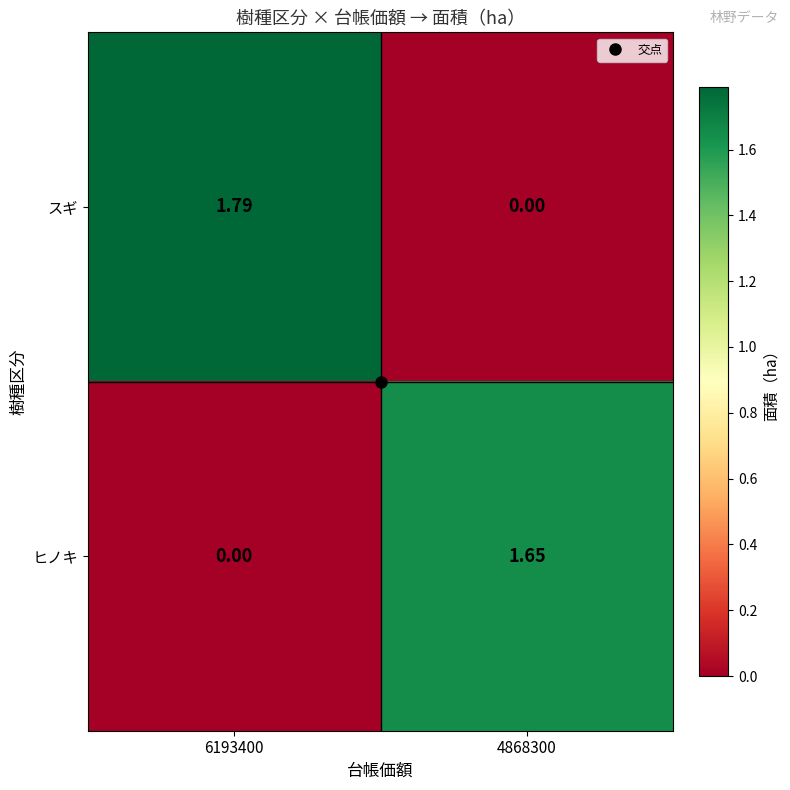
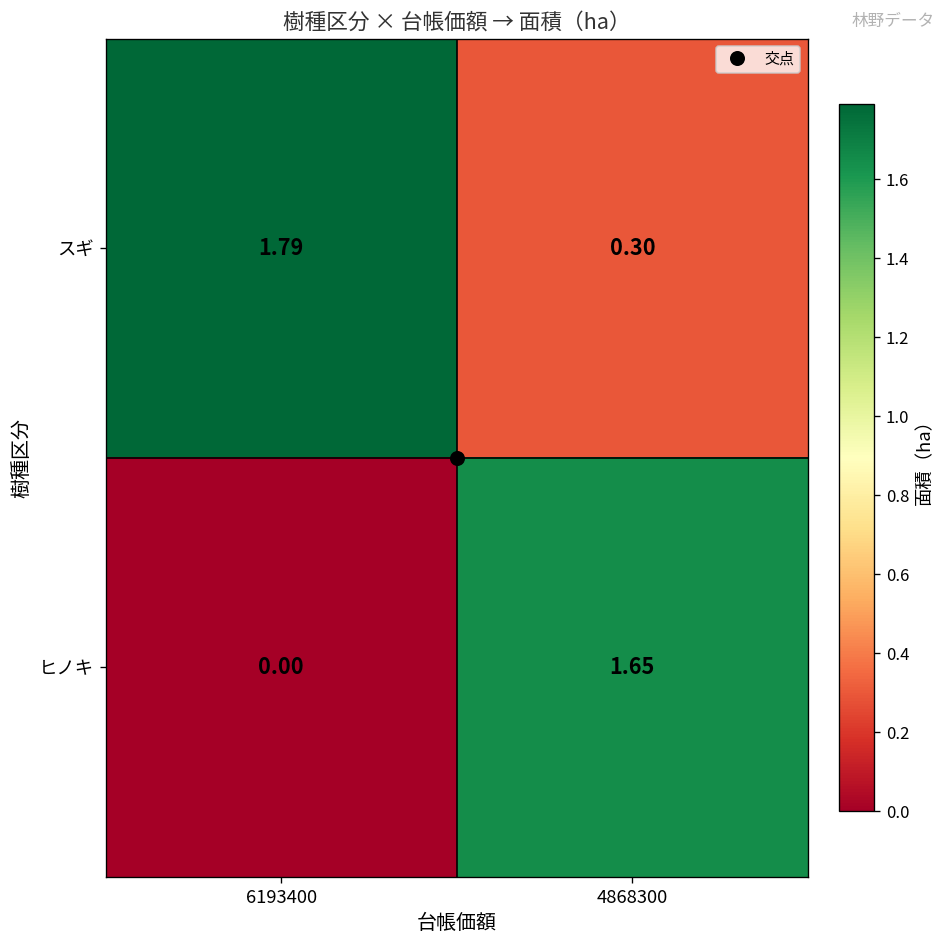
スギ, 4868300: 0.00 -> 0.30
